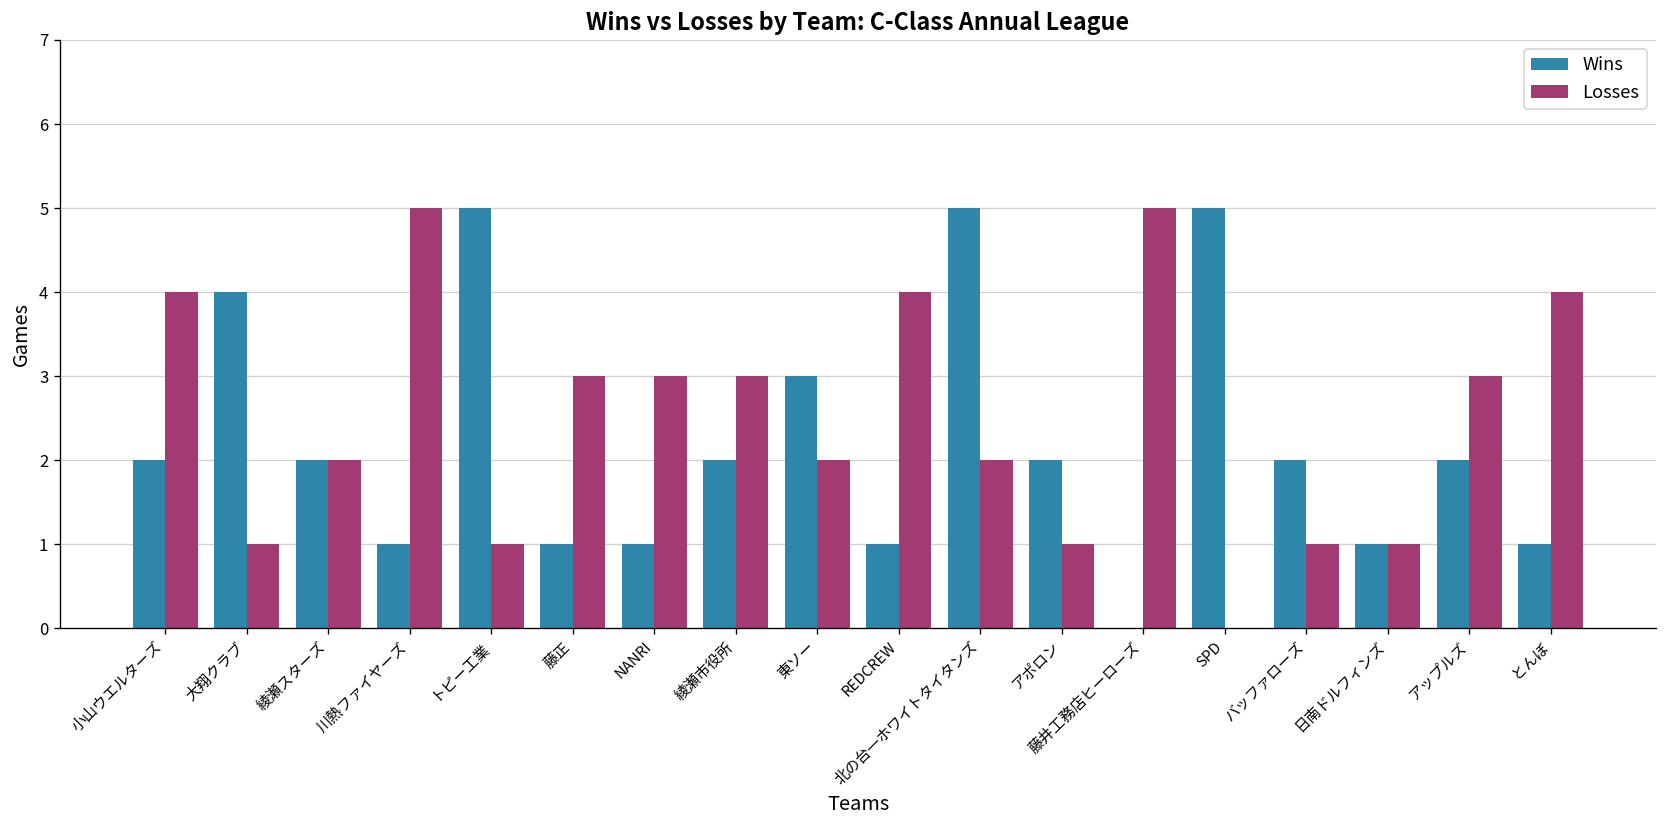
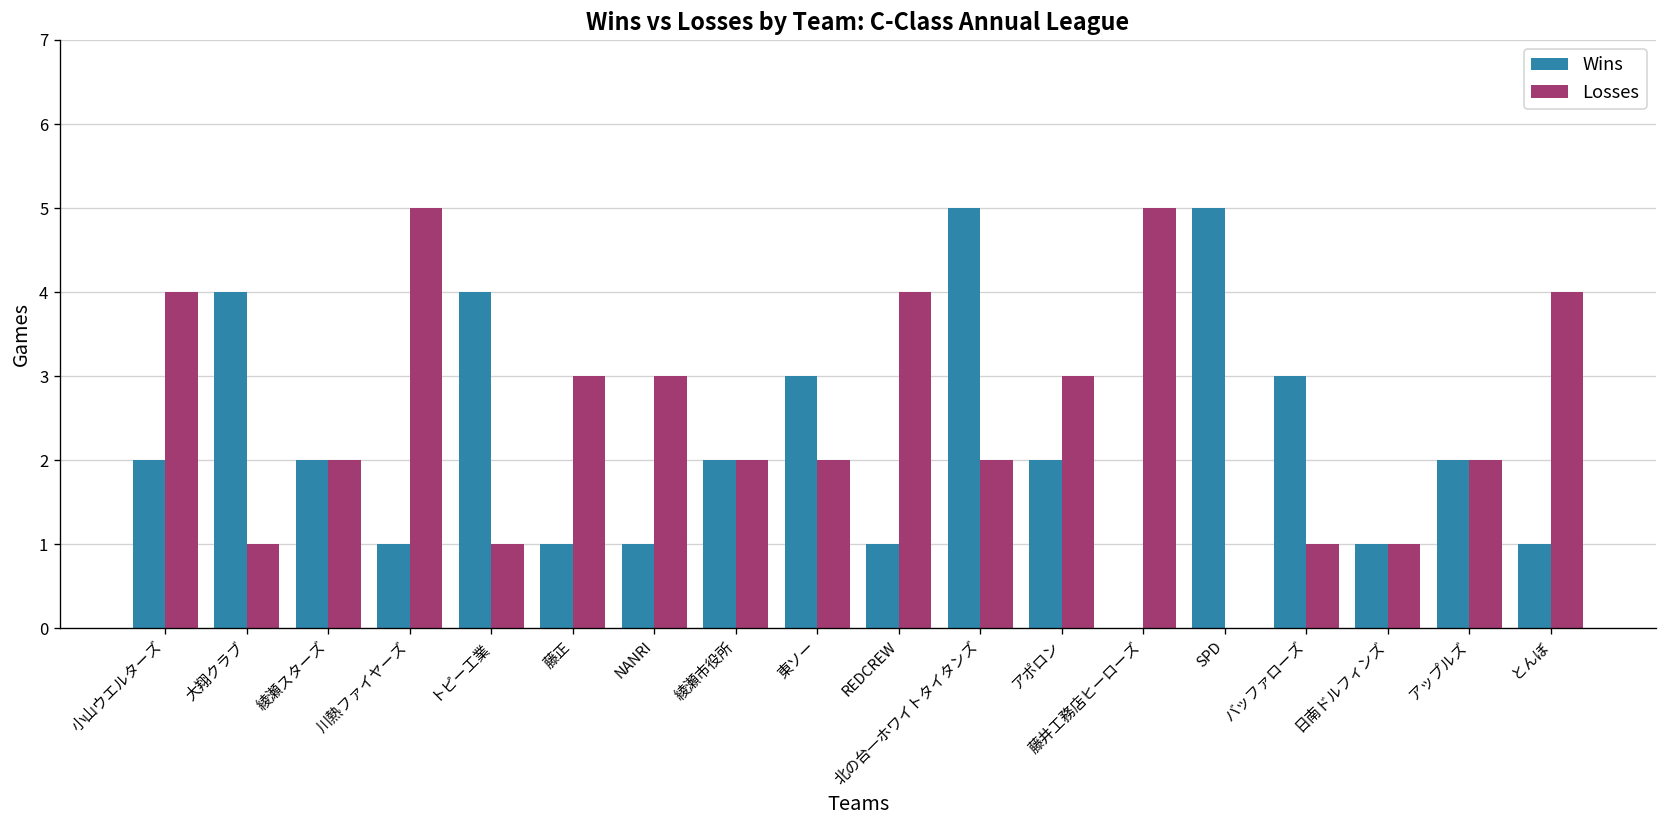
Wins, トピー工業: 5 -> 4
Losses, 綾瀬市役所: 3 -> 2
Losses, アポロン: 1 -> 3
Wins, バッファローズ: 2 -> 3
Losses, アップルズ: 3 -> 2
